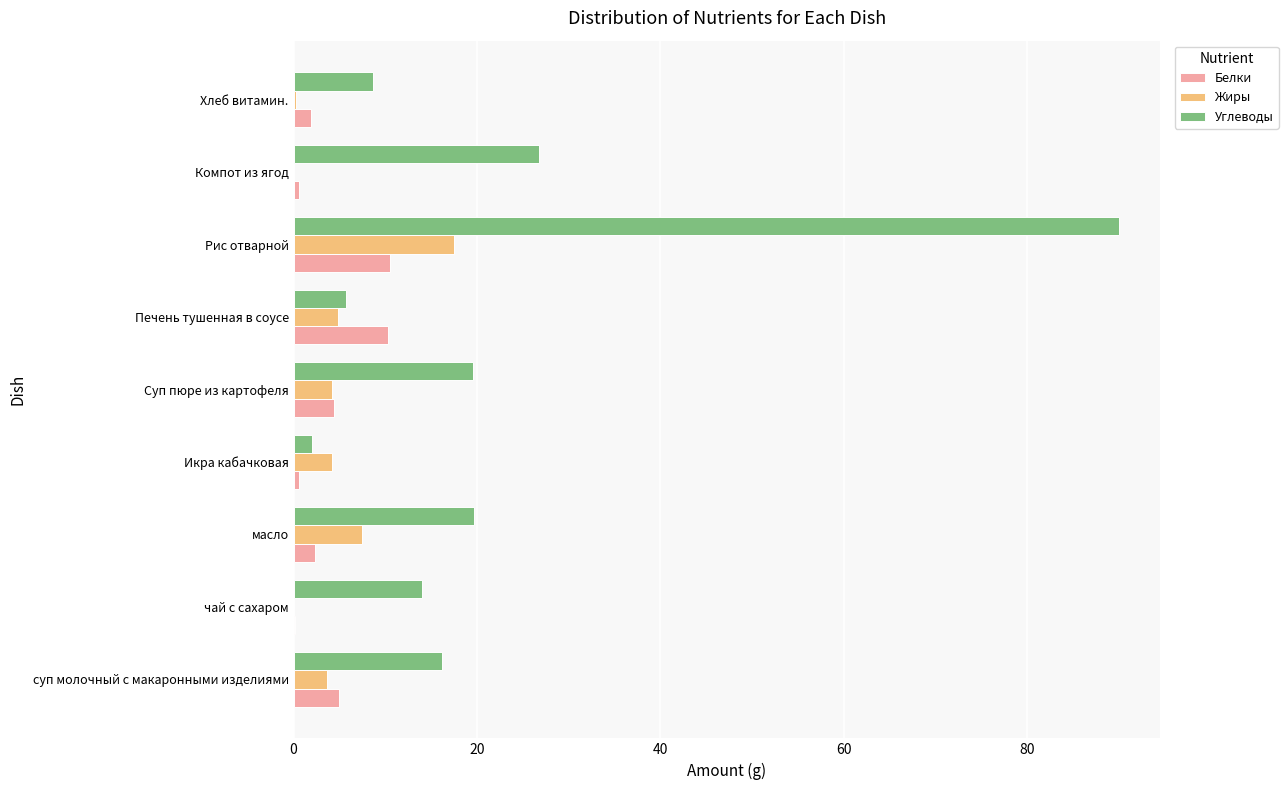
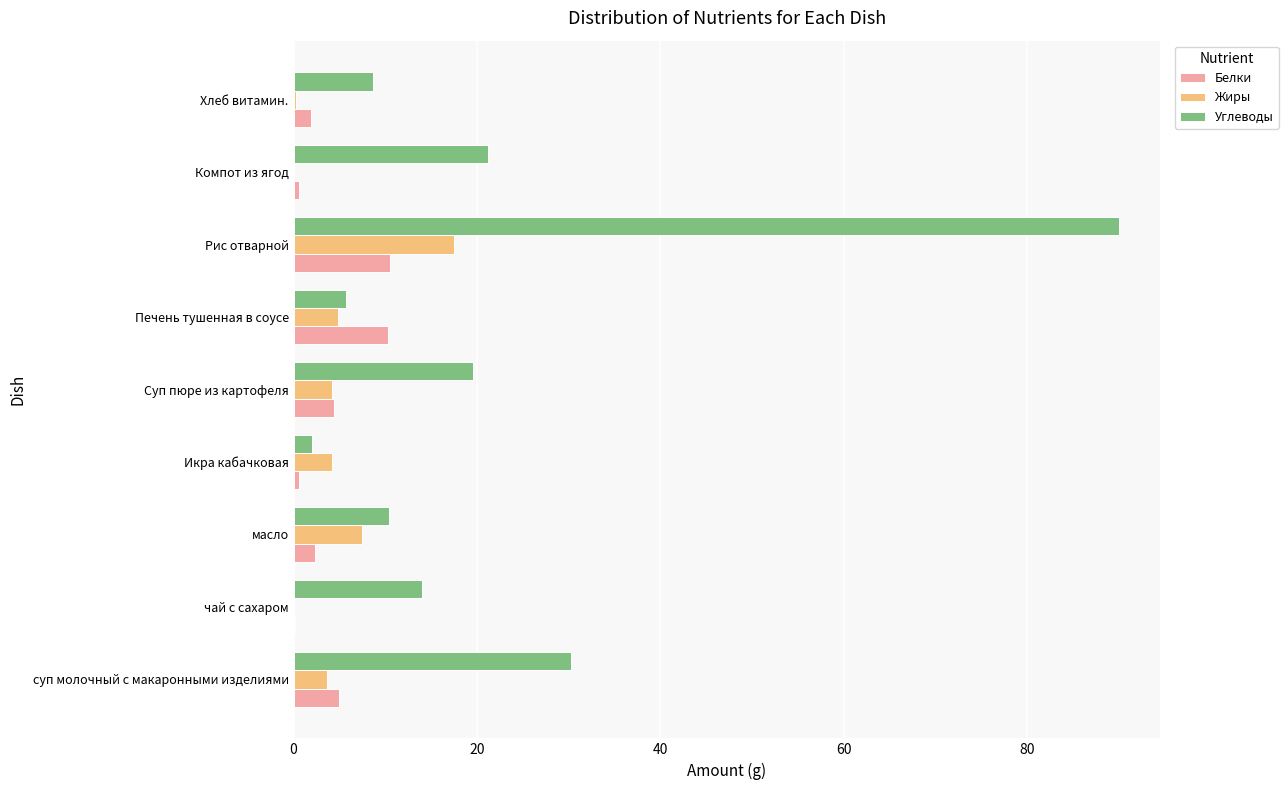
Углеводы, Компот из ягод: 27 -> 21
Углеводы, масло: 20 -> 10
Углеводы, суп молочный с макаронными изделиями: 16 -> 30
